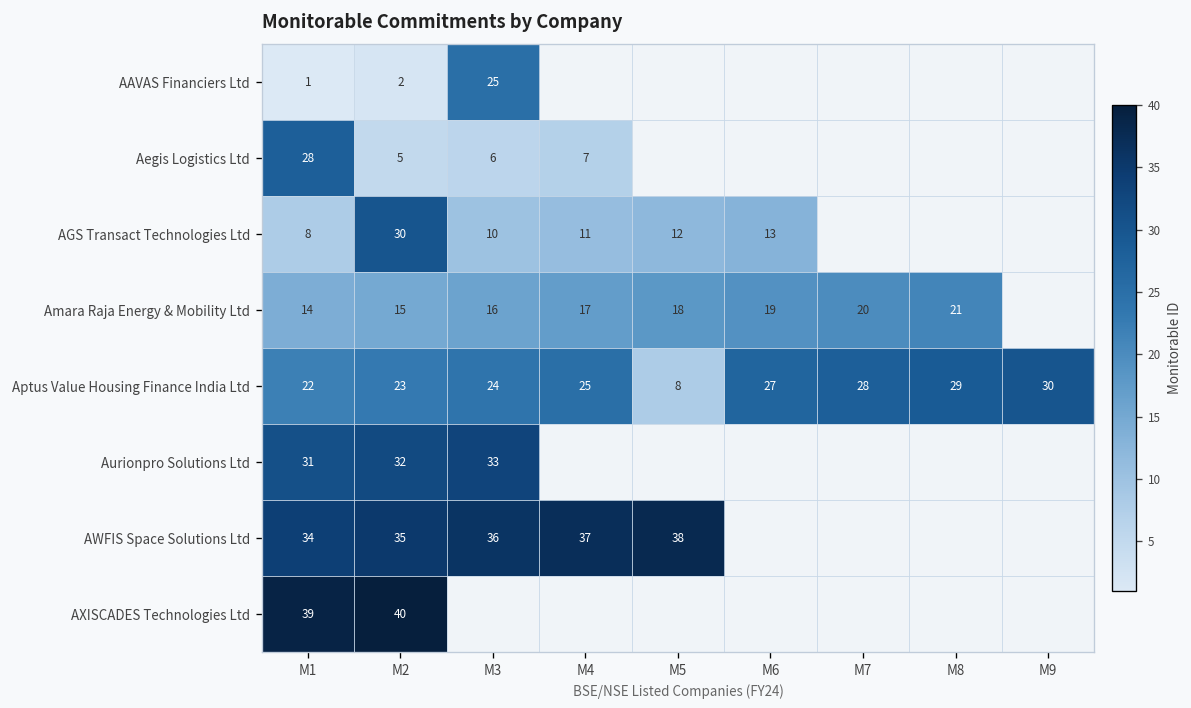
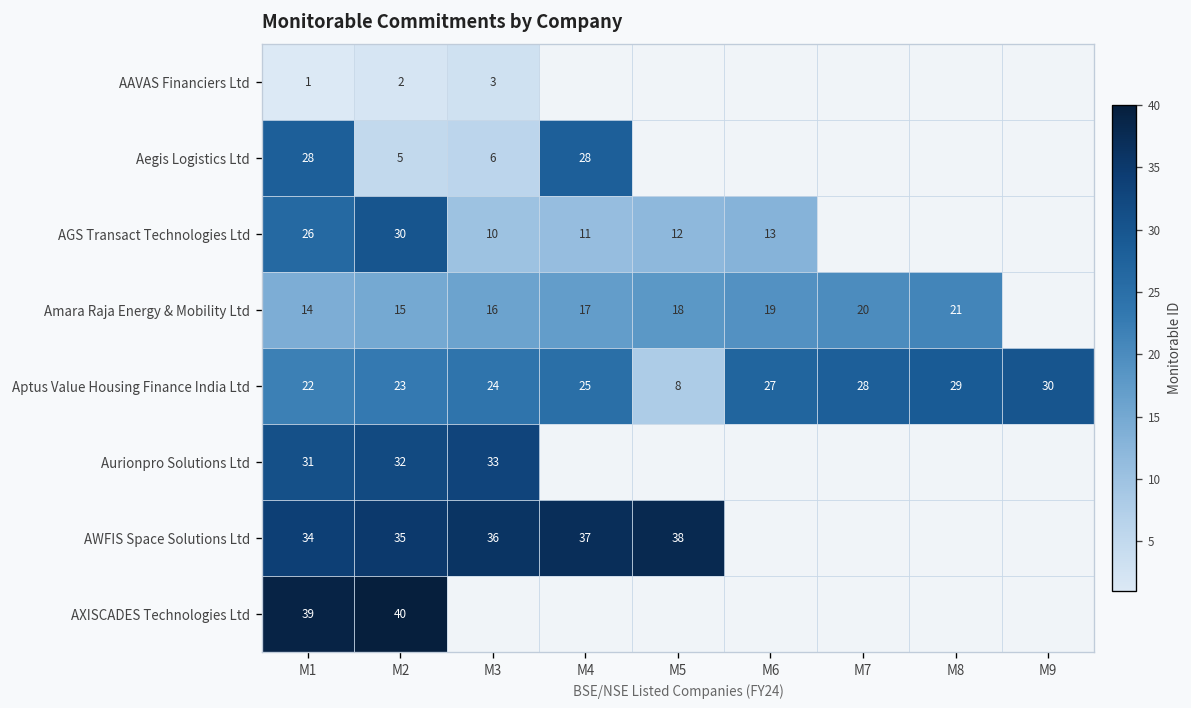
AAVAS Financiers Ltd, M3: 25 -> 3
Aegis Logistics Ltd, M4: 7 -> 28
AGS Transact Technologies Ltd, M1: 8 -> 26
